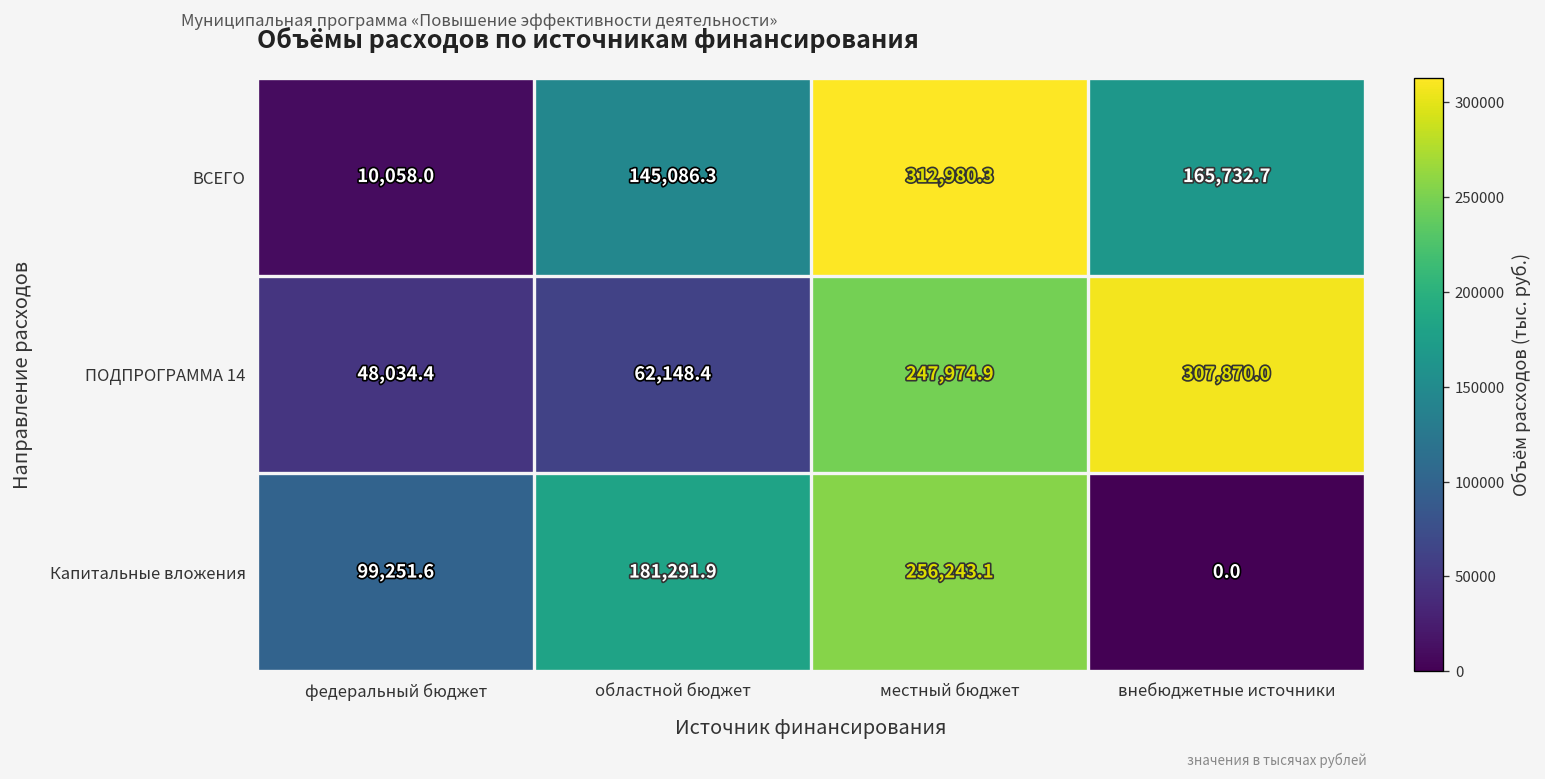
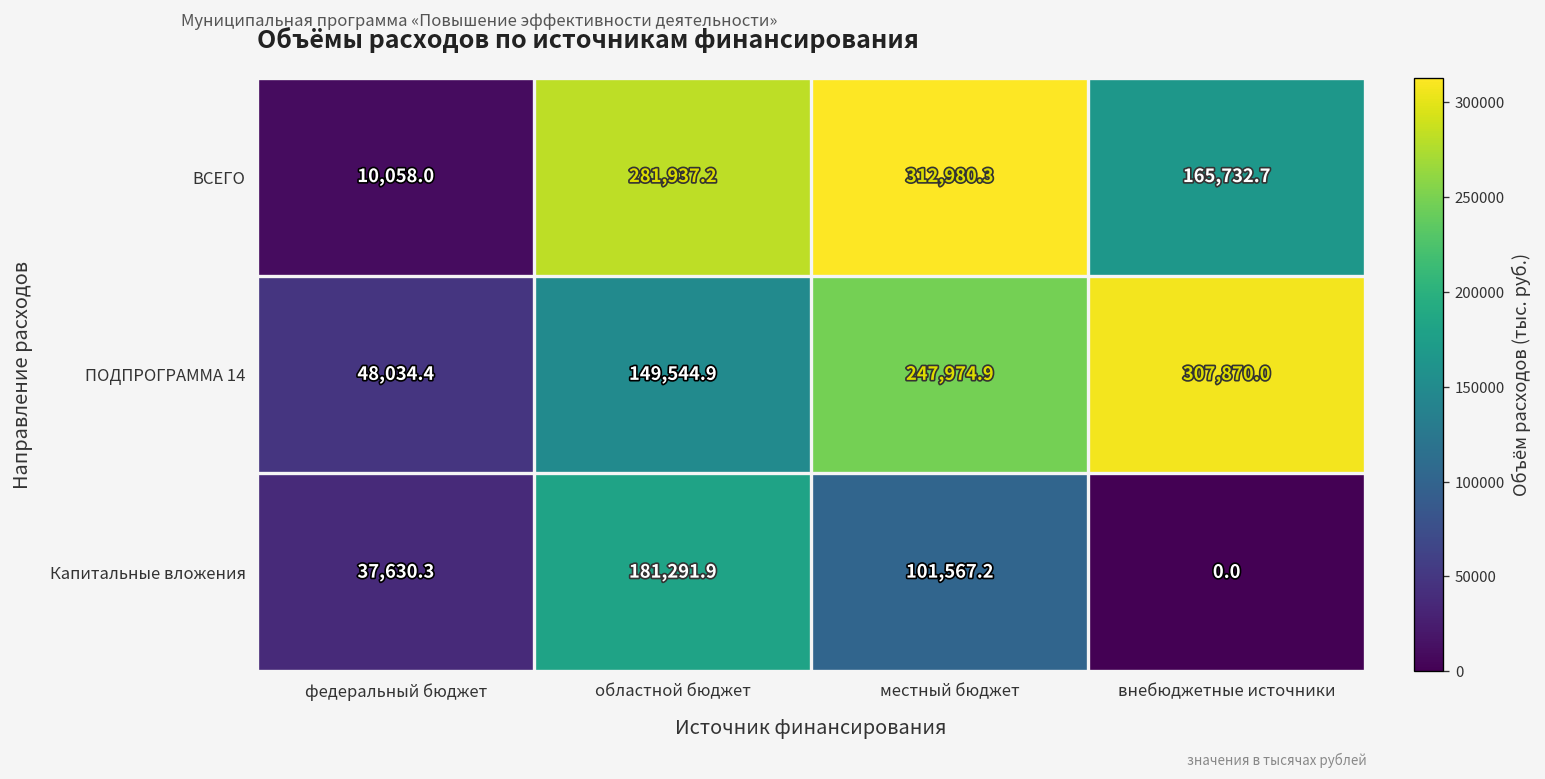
ВСЕГО, областной бюджет: 145,086.3 -> 281,937.2
ПОДПРОГРАММА 14, областной бюджет: 62,148.4 -> 149,544.9
Капитальные вложения, федеральный бюджет: 99,251.6 -> 37,630.3
Капитальные вложения, местный бюджет: 256,243.1 -> 101,567.2
